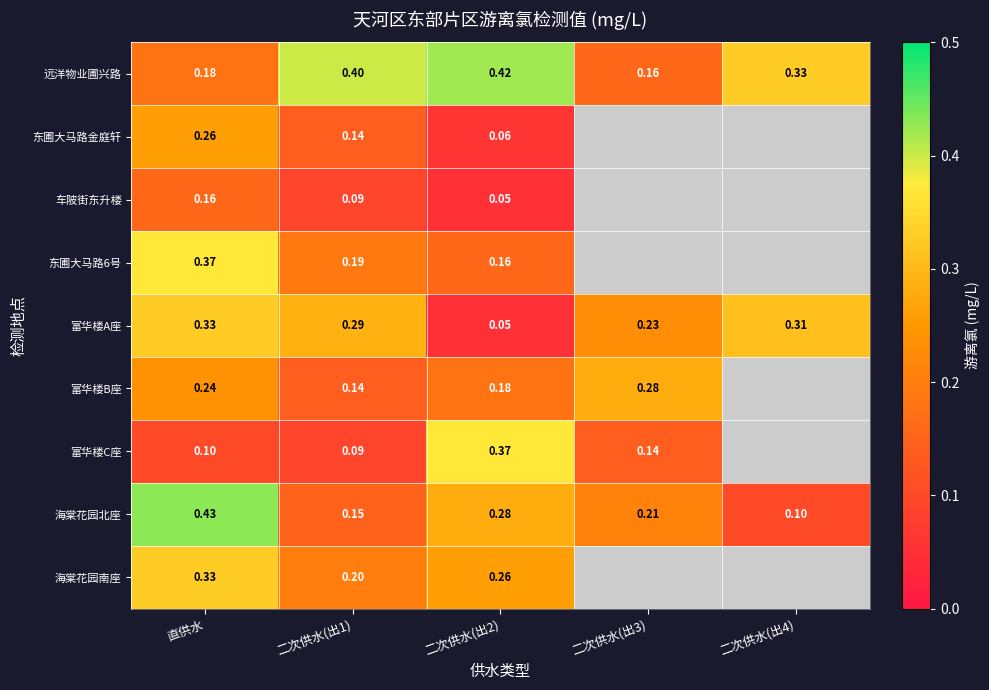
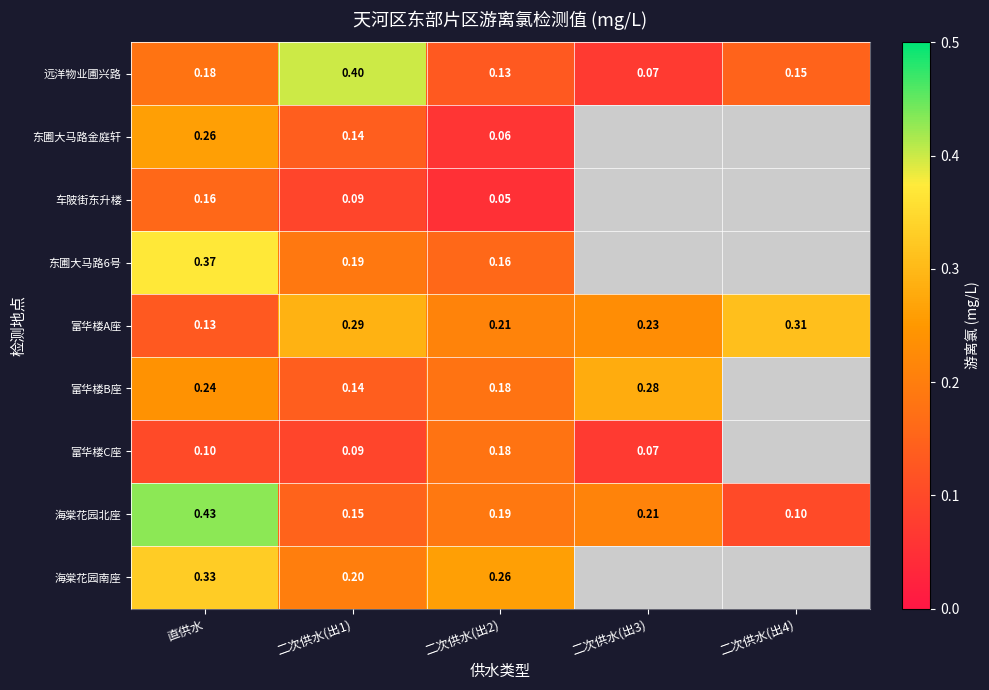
远洋物业圃兴路, 二次供水(出2): 0.42 -> 0.13
远洋物业圃兴路, 二次供水(出3): 0.16 -> 0.07
远洋物业圃兴路, 二次供水(出4): 0.33 -> 0.15
富华楼A座, 直供水: 0.33 -> 0.13
富华楼A座, 二次供水(出2): 0.05 -> 0.21
富华楼C座, 二次供水(出2): 0.37 -> 0.18
富华楼C座, 二次供水(出3): 0.14 -> 0.07
海棠花园北座, 二次供水(出2): 0.28 -> 0.19
